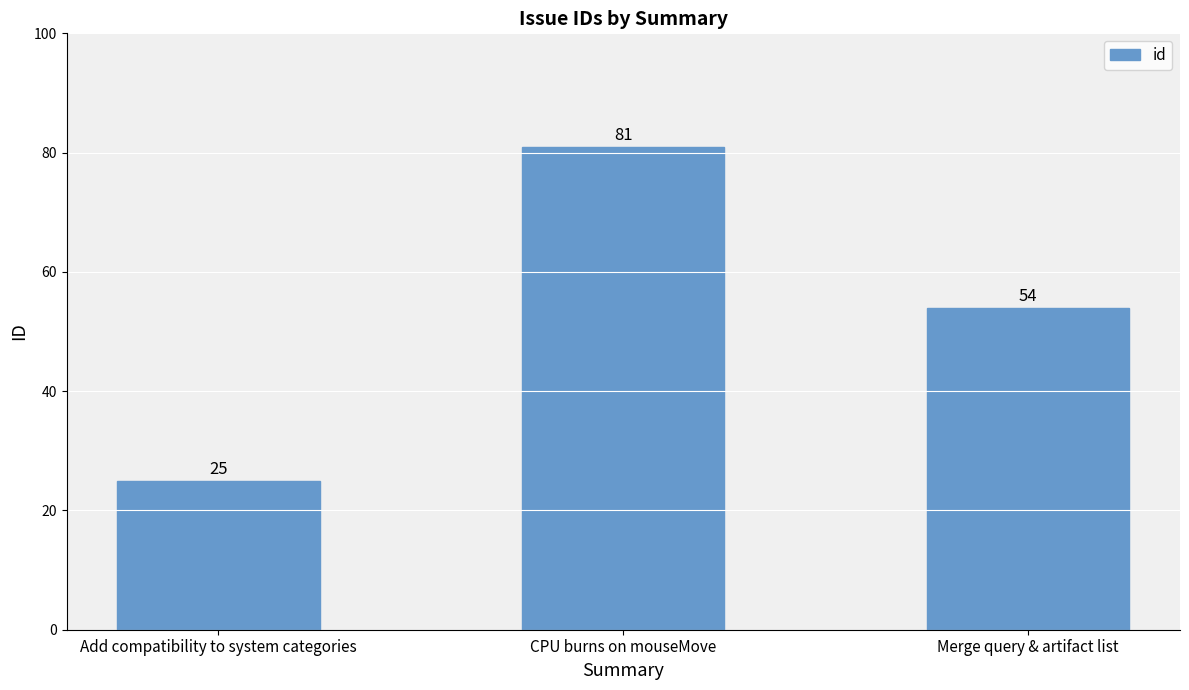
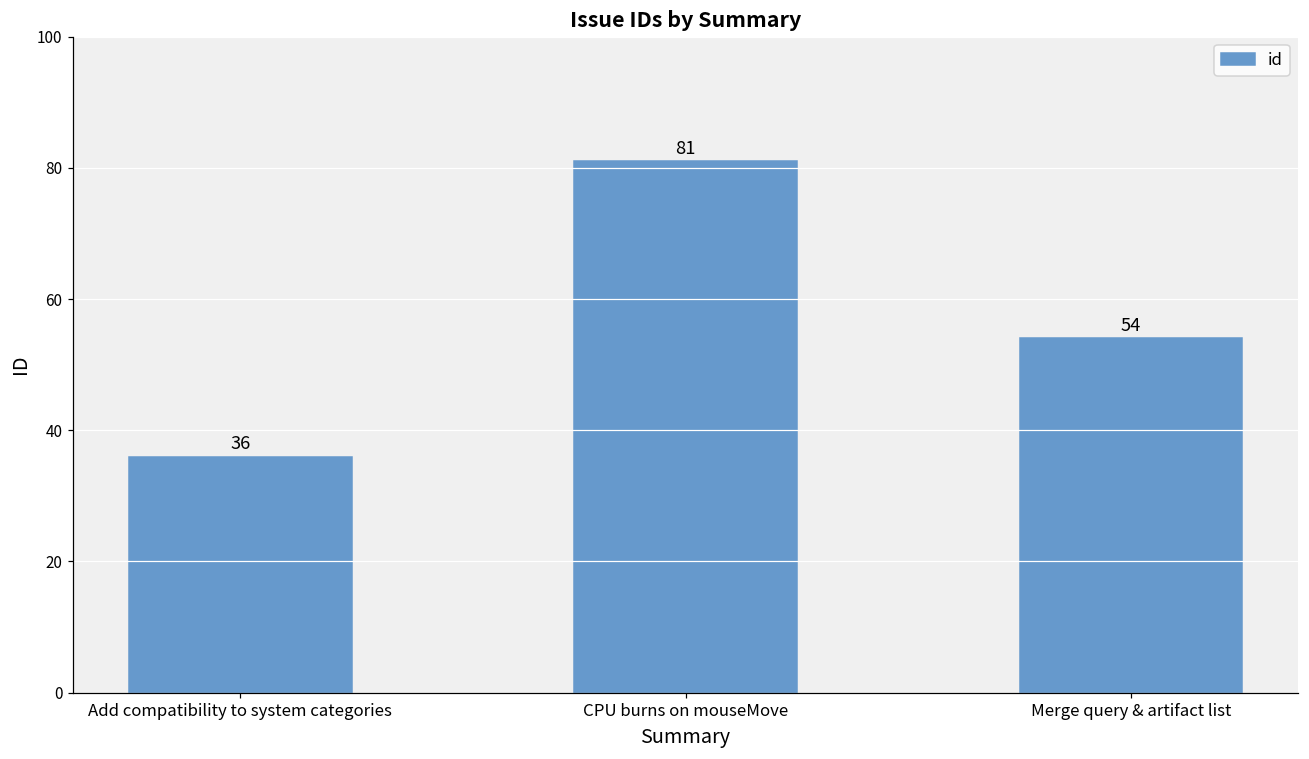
Add compatibility to system categories: 25 -> 36
